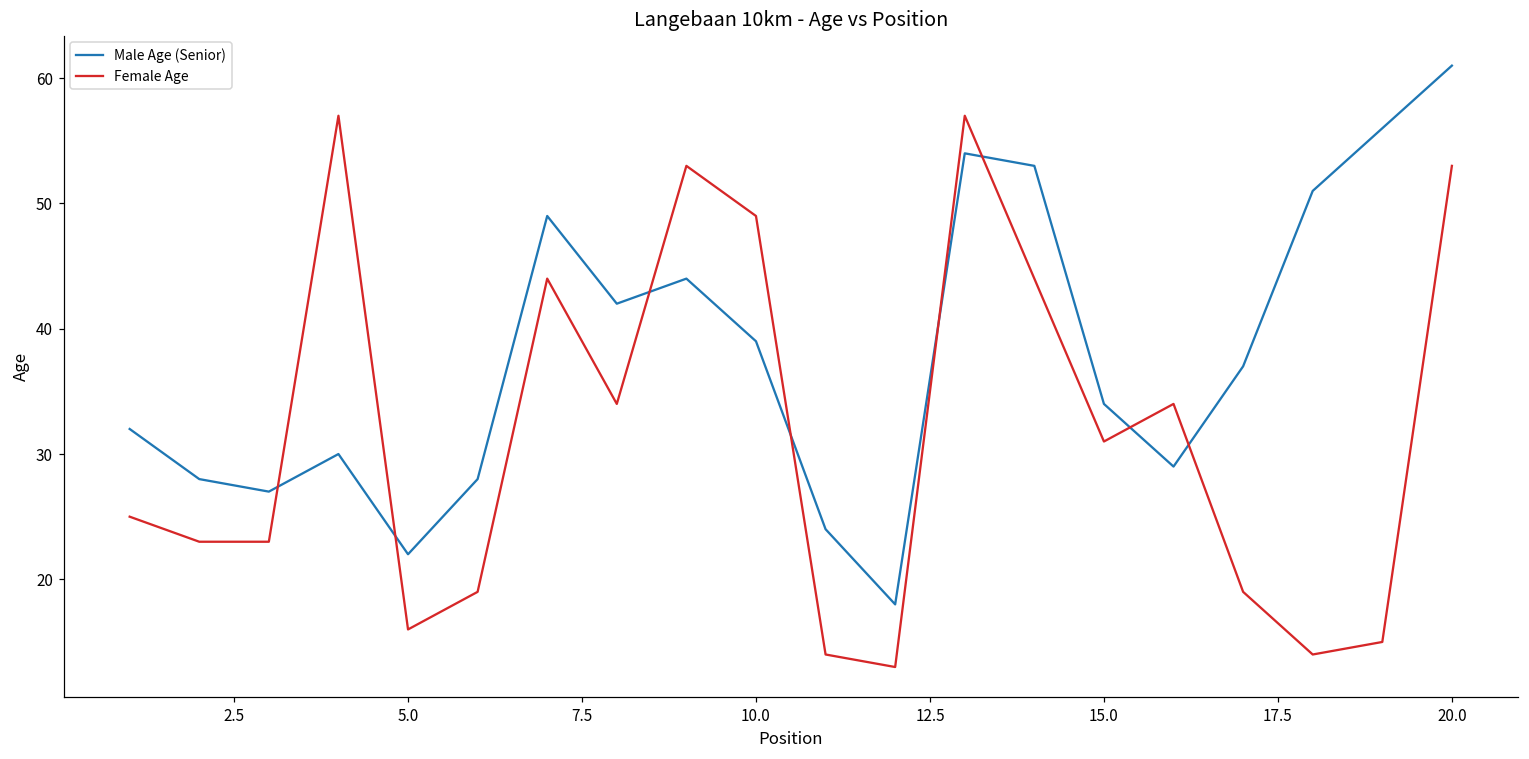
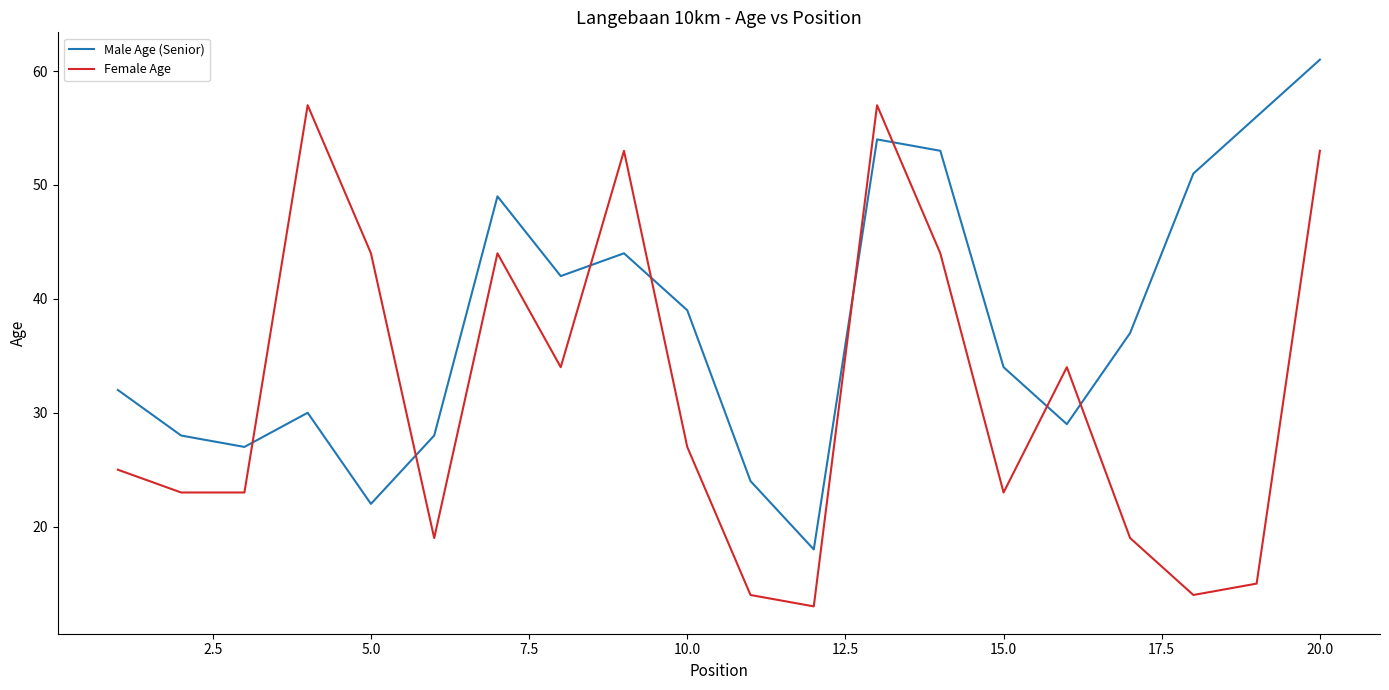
Female Age, 5.0: 16 -> 44
Female Age, 10.0: 49 -> 27
Female Age, 15.0: 31 -> 23
